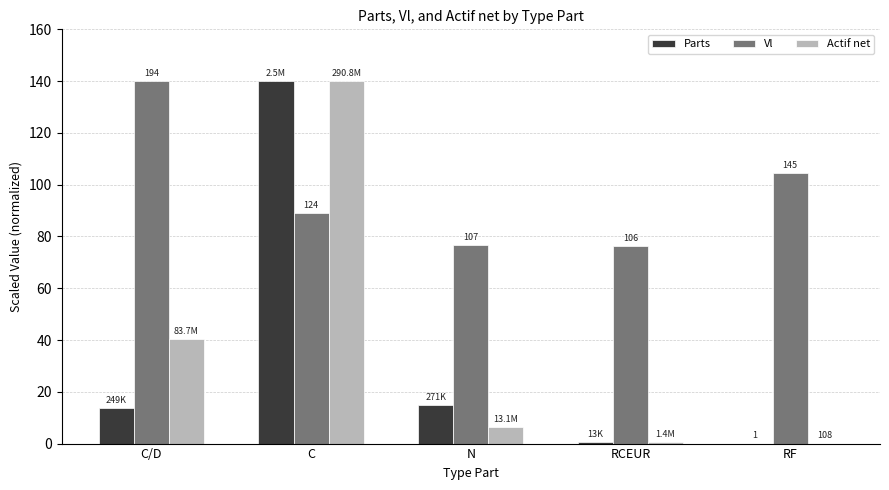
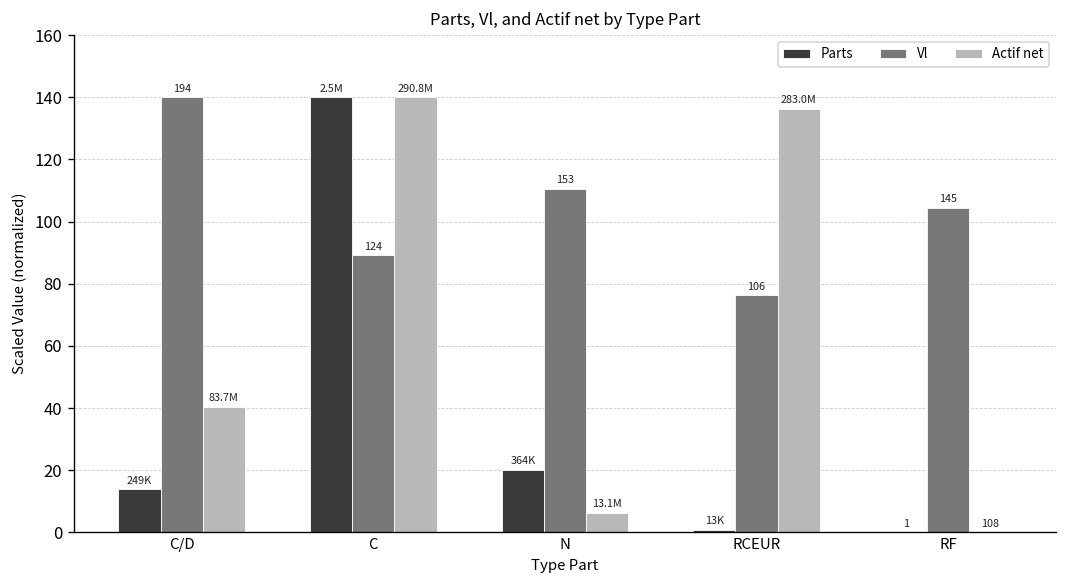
Parts, N: 271K -> 364K
Vl, N: 107 -> 153
Actif net, RCEUR: 1.4M -> 283.0M
